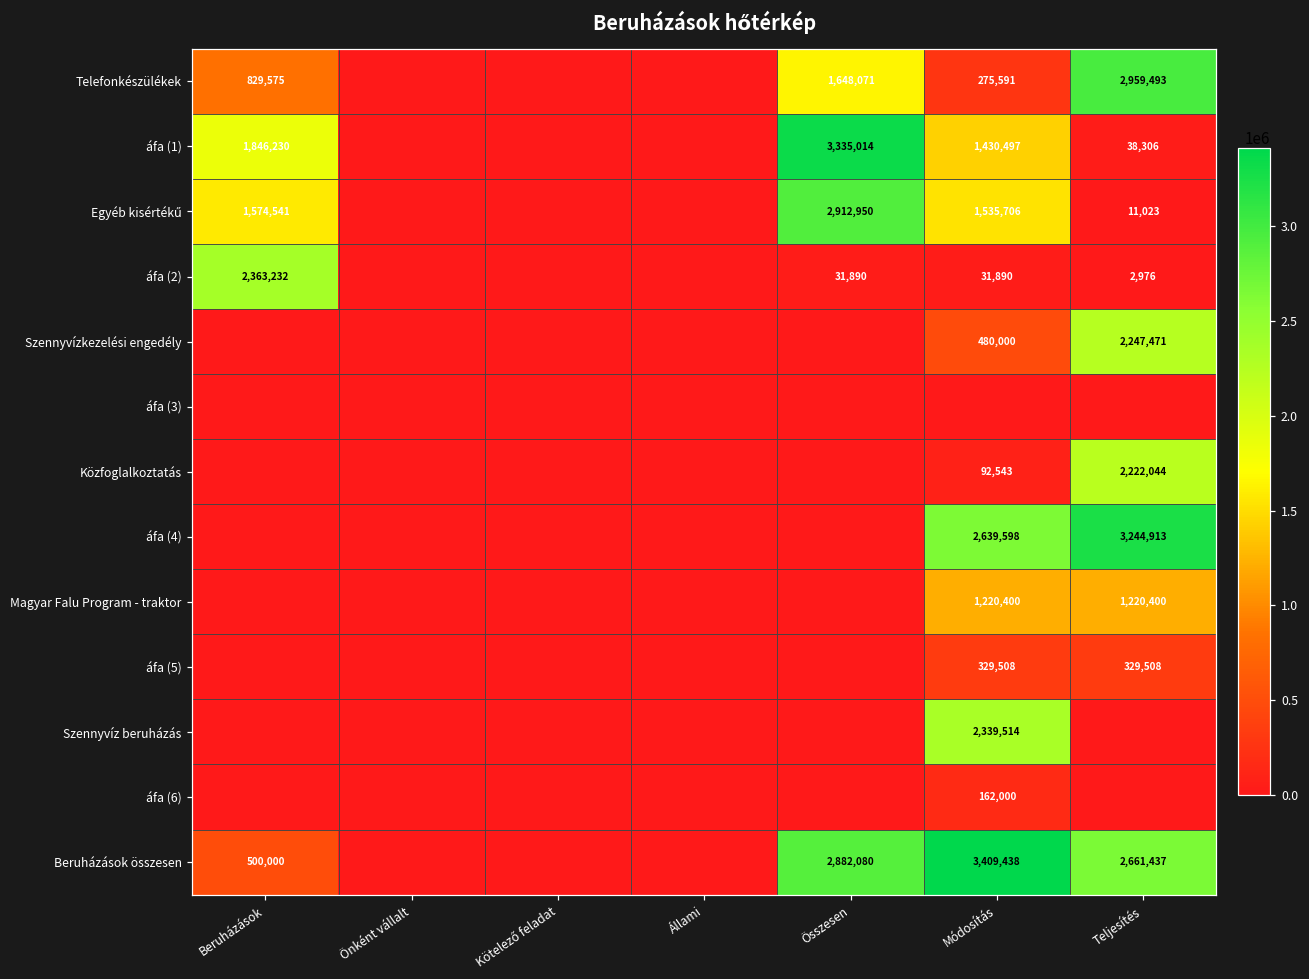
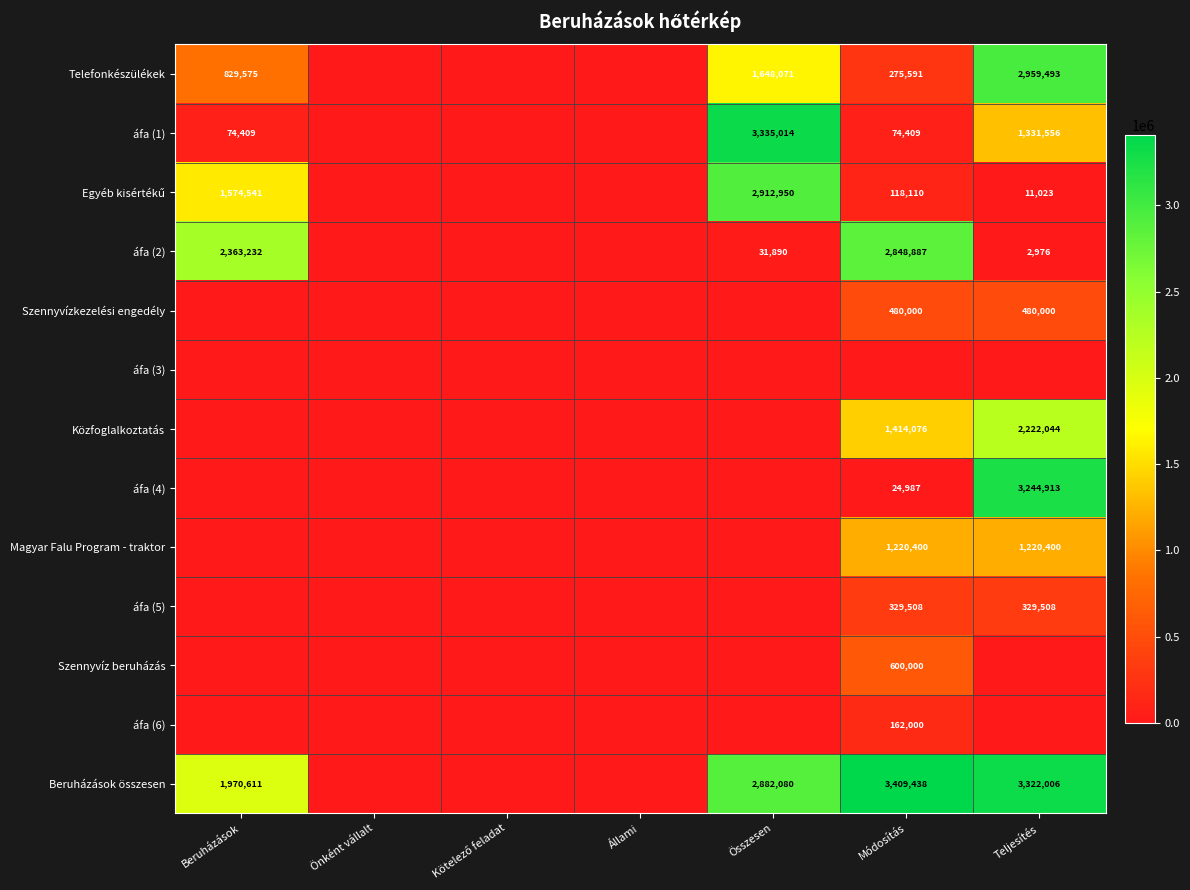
áfa (1), Beruházások: 1,846,230 -> 74,409
áfa (1), Módosítás: 1,430,497 -> 74,409
áfa (1), Teljesítés: 38,306 -> 1,331,556
Egyéb kisértékű, Módosítás: 1,535,706 -> 118,110
áfa (2), Módosítás: 31,890 -> 2,848,887
Szennyvízkezelési engedély, Teljesítés: 2,247,471 -> 480,000
Közfoglalkoztatás, Módosítás: 92,543 -> 1,414,076
áfa (4), Módosítás: 2,639,598 -> 24,987
Szennyvíz beruházás, Módosítás: 2,339,514 -> 600,000
Beruházások összesen, Beruházások: 500,000 -> 1,970,611
Beruházások összesen, Teljesítés: 2,661,437 -> 3,322,006
